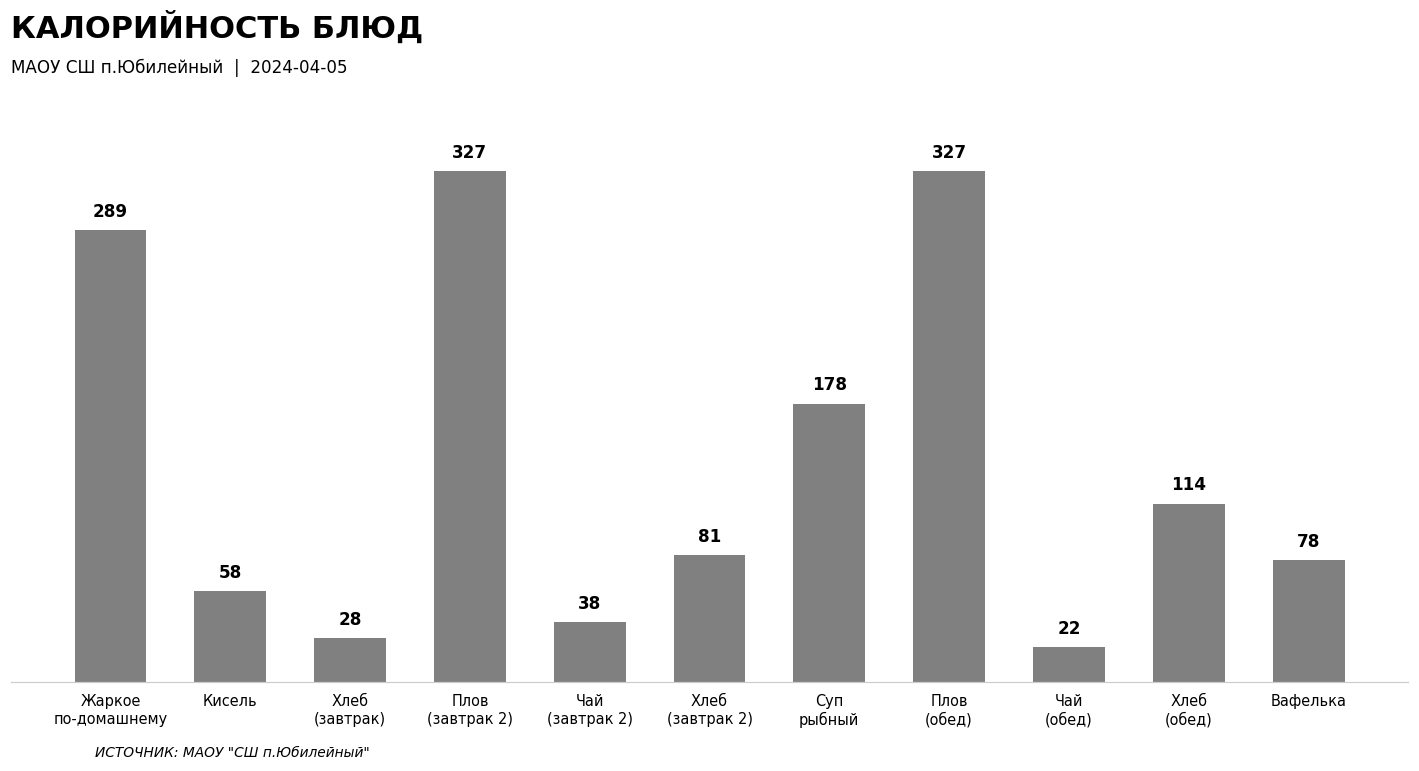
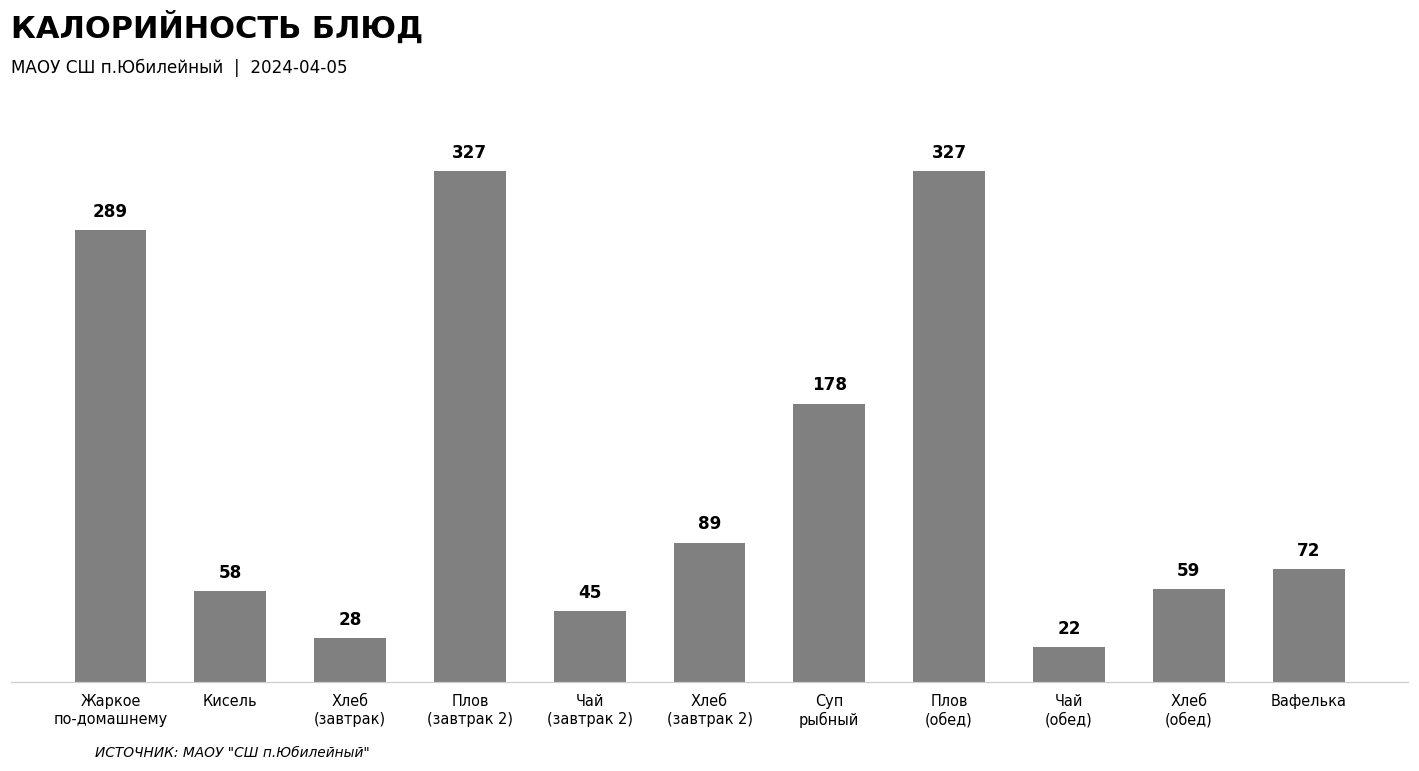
Чай (завтрак 2): 38 -> 45
Хлеб (завтрак 2): 81 -> 89
Хлеб (обед): 114 -> 59
Вафелька: 78 -> 72
